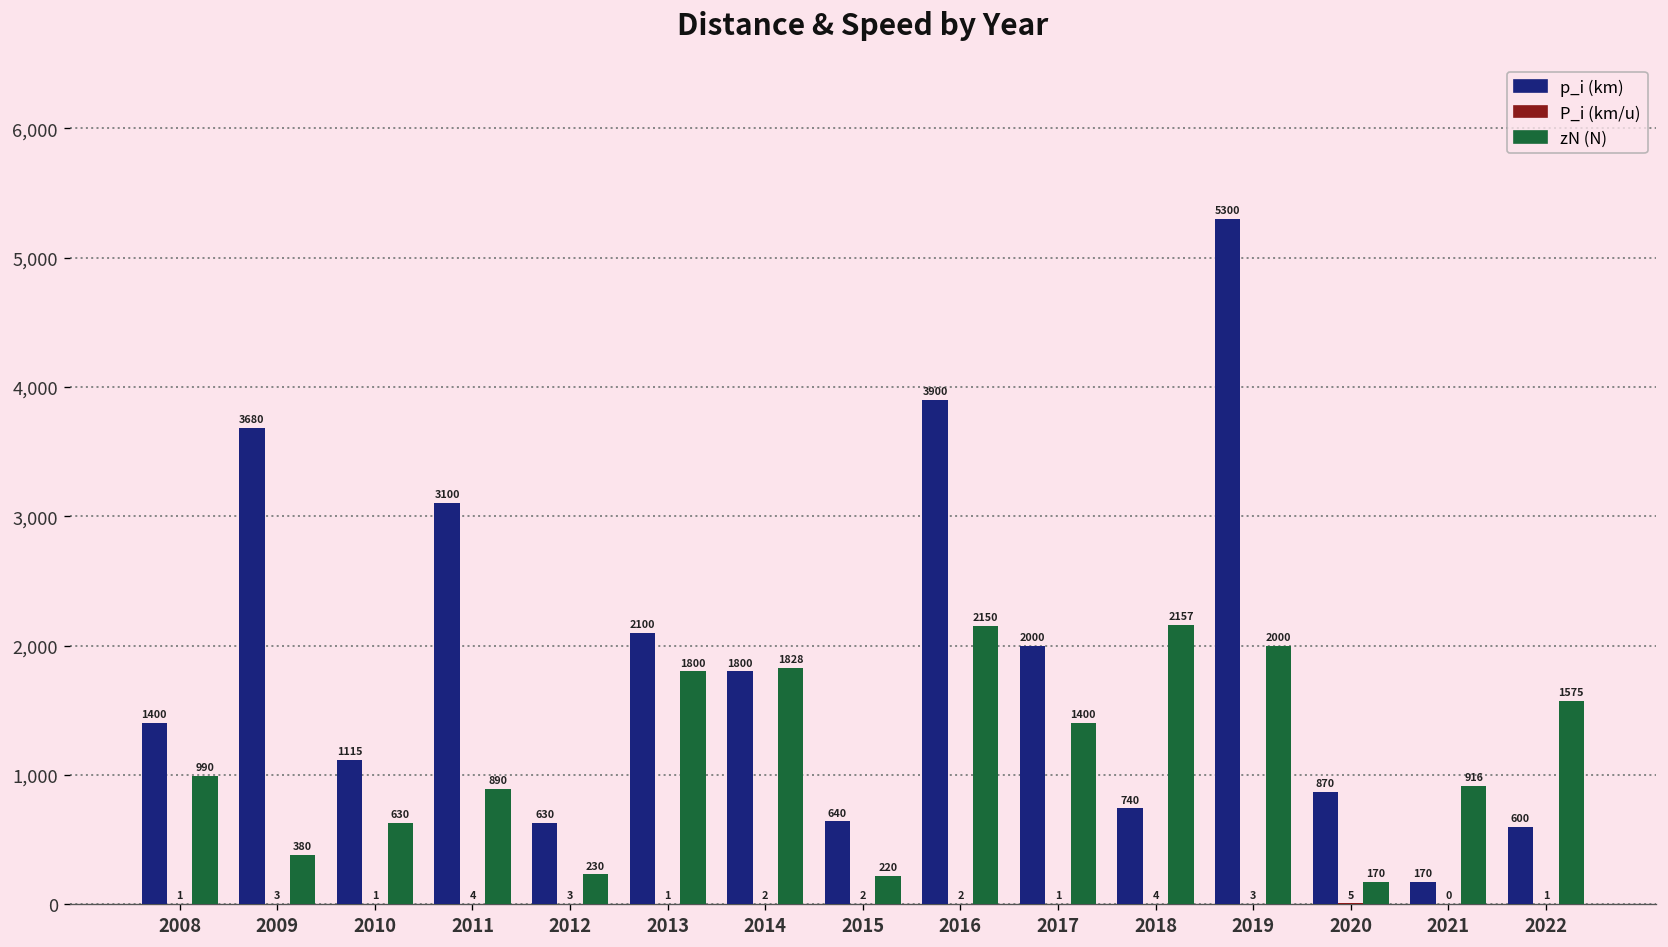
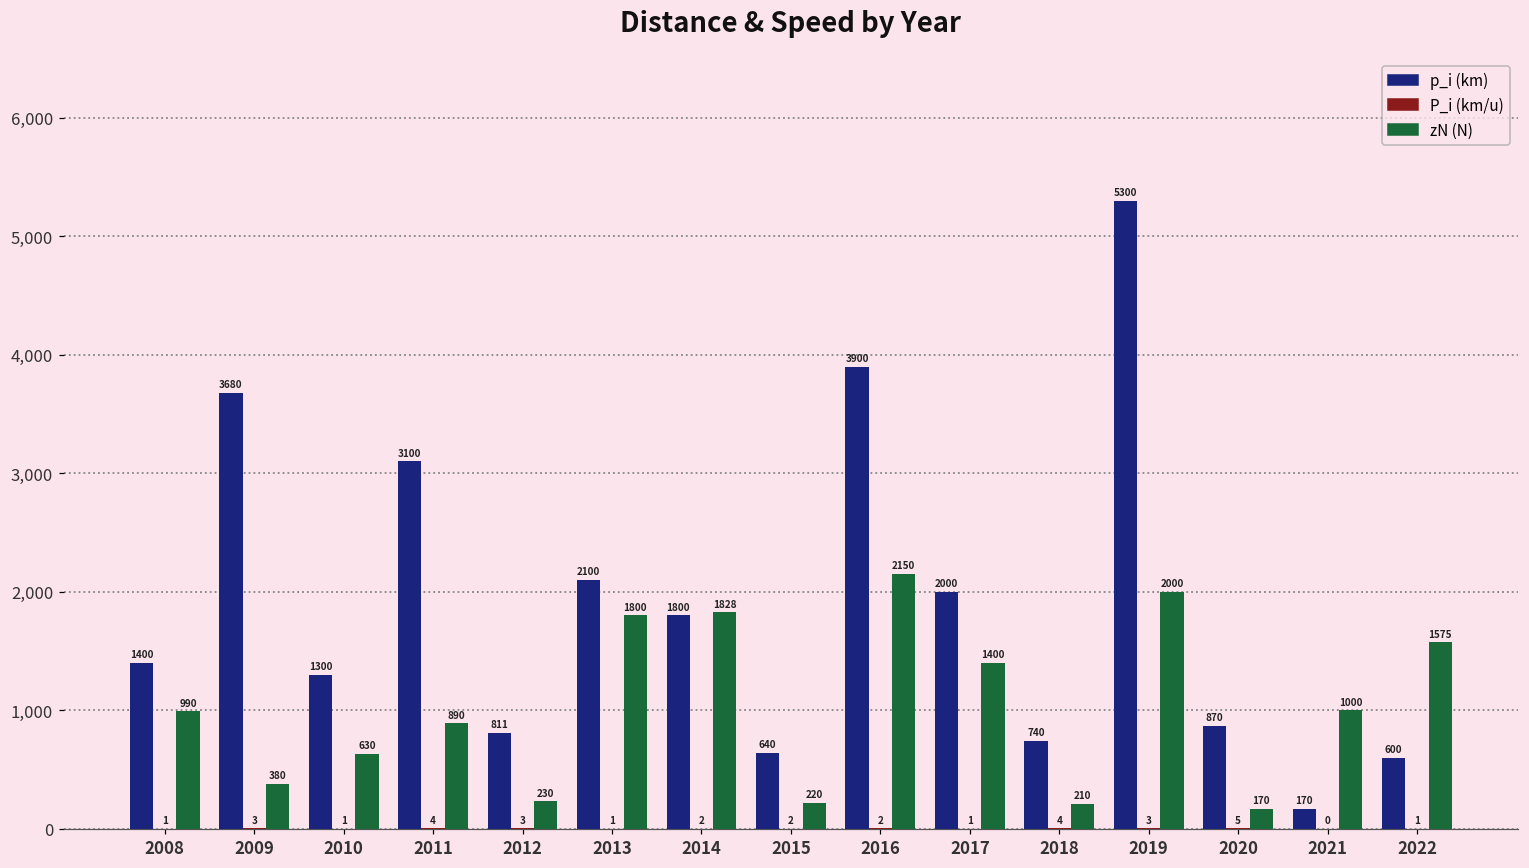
p_i (km), 2010: 1115 -> 1300
p_i (km), 2012: 630 -> 811
zN (N), 2018: 2157 -> 210
zN (N), 2021: 916 -> 1000
